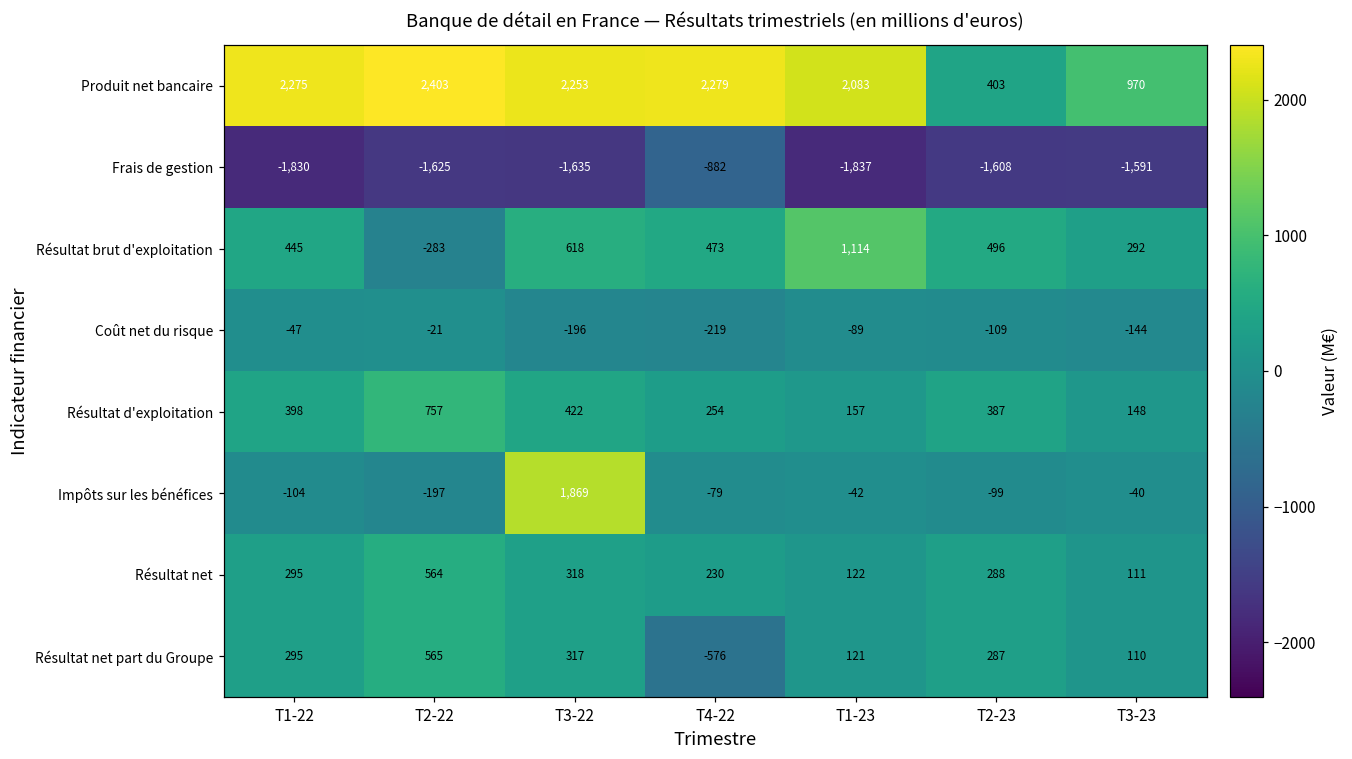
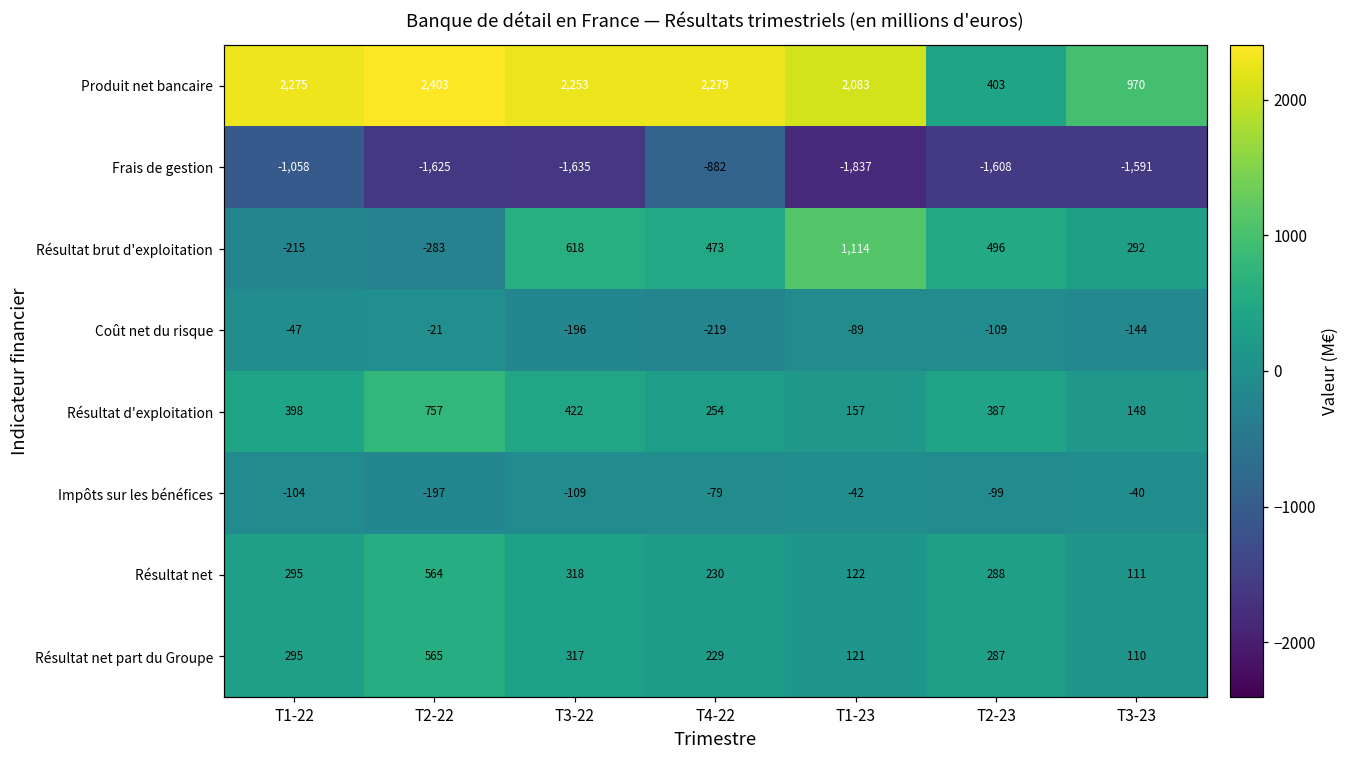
Frais de gestion, T1-22: -1,830 -> -1,058
Résultat brut d'exploitation, T1-22: 445 -> -215
Impôts sur les bénéfices, T3-22: 1,869 -> -109
Résultat net part du Groupe, T4-22: -576 -> 229
